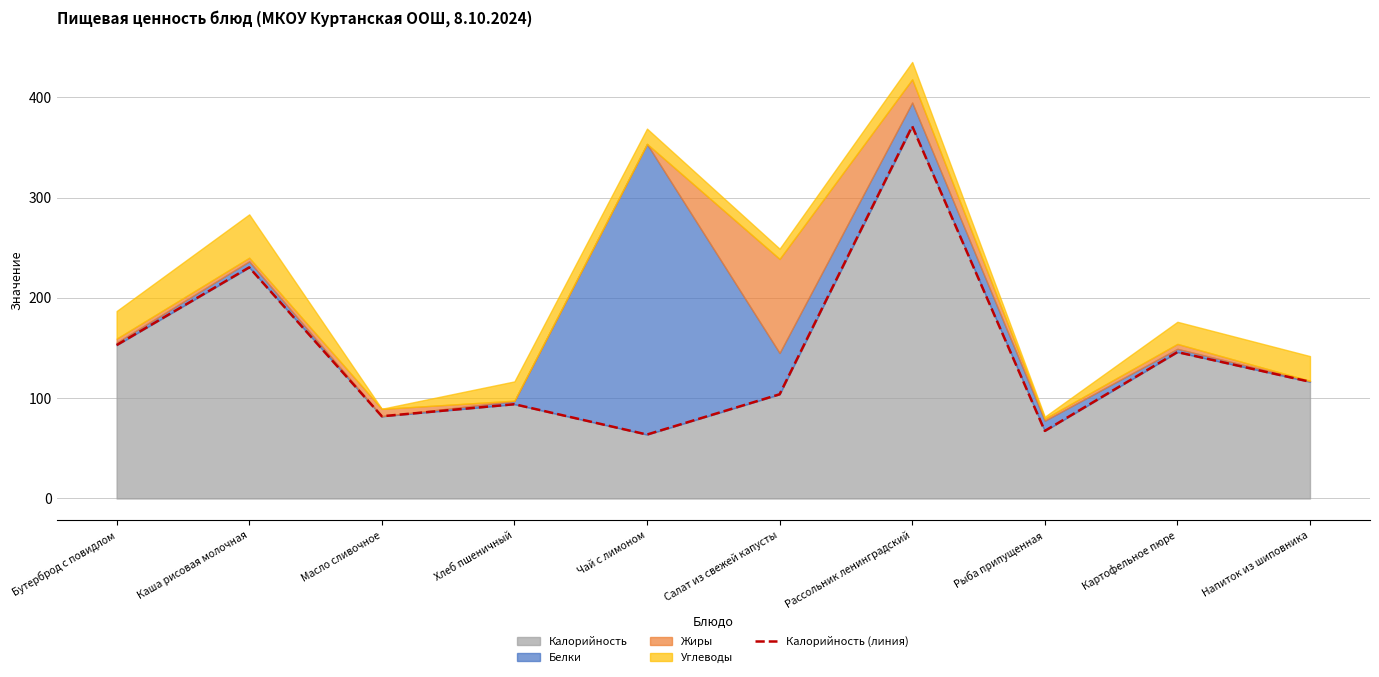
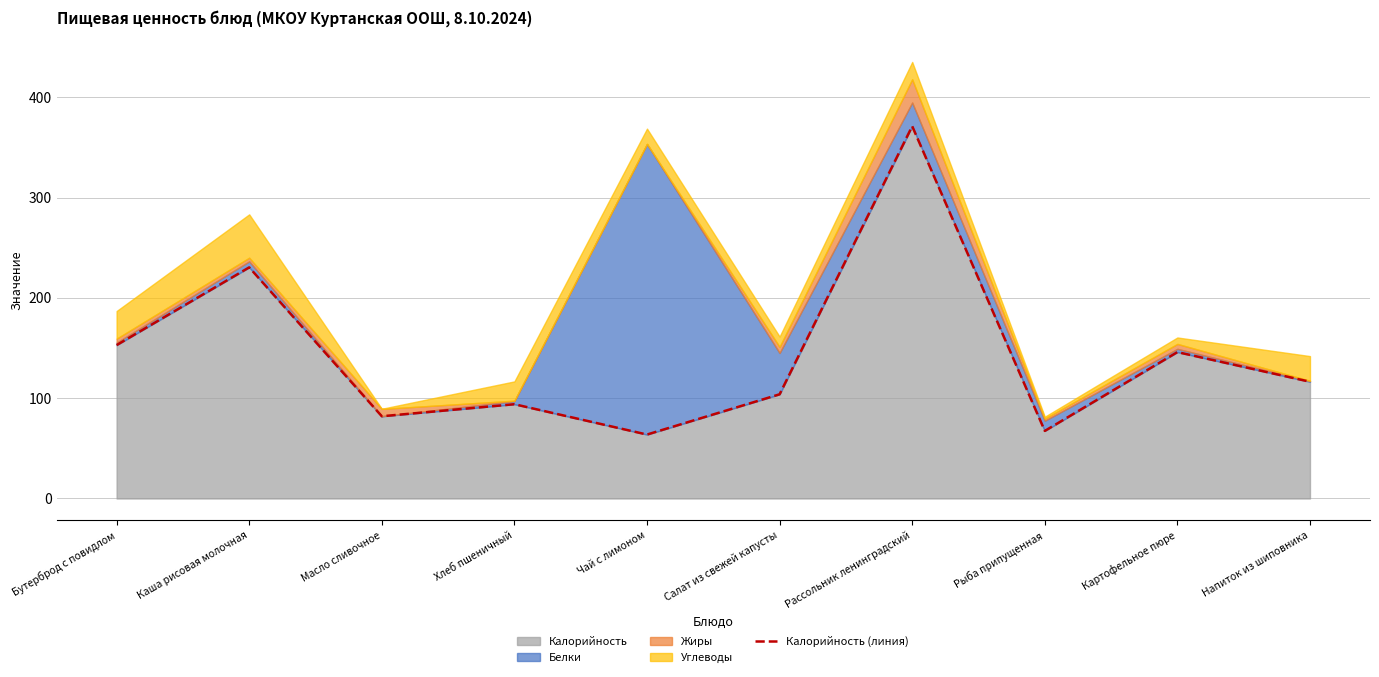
Жиры, Салат из свежей капусты: 94 -> 6
Углеводы, Картофельное пюре: 22 -> 6
